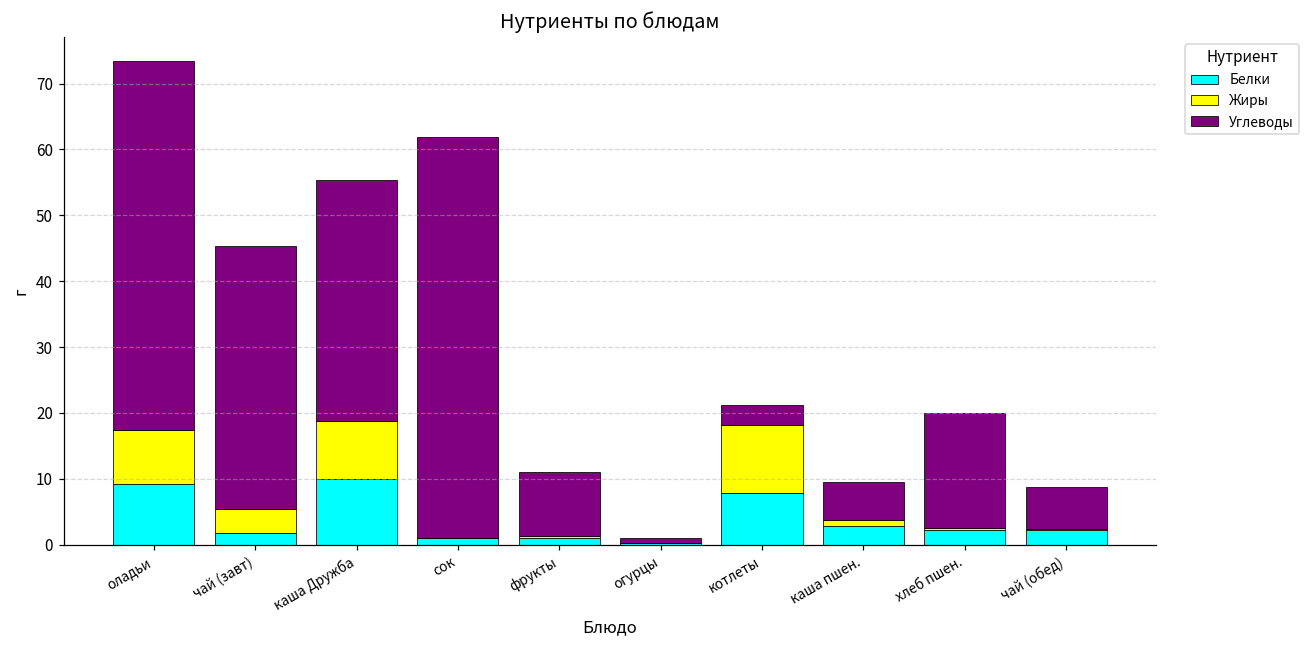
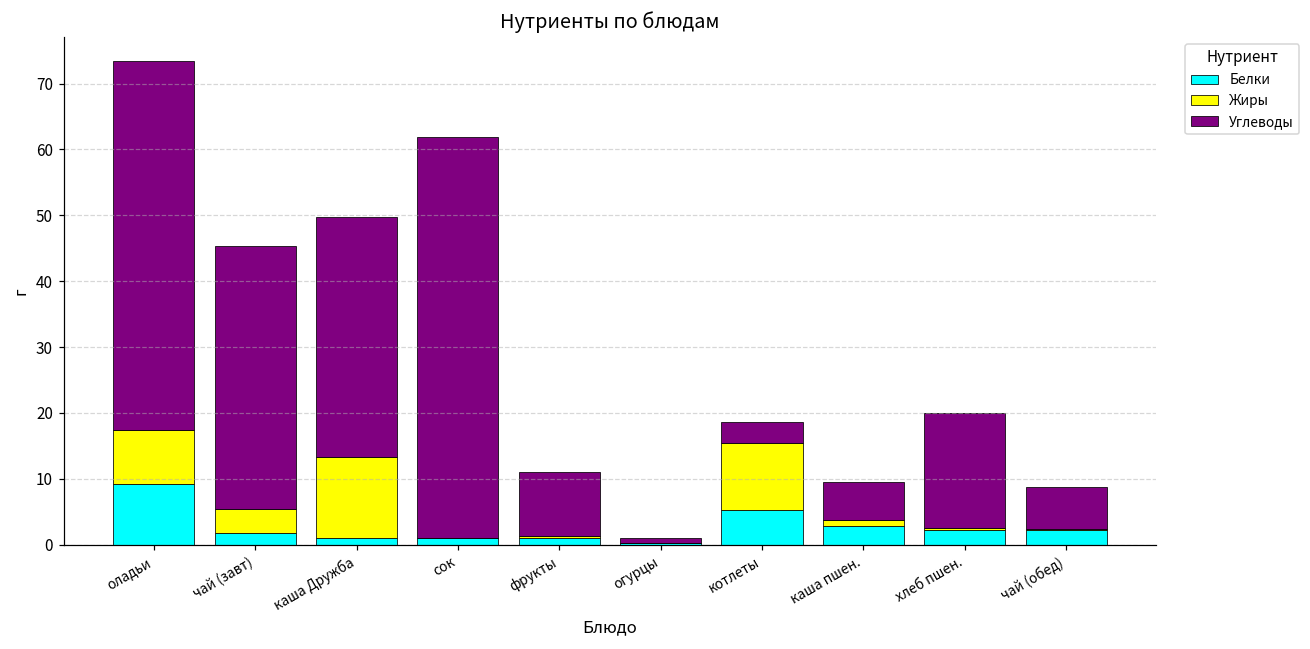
Белки, каша Дружба: 10 -> 1
Жиры, каша Дружба: 9 -> 12
Белки, котлеты: 8 -> 5
